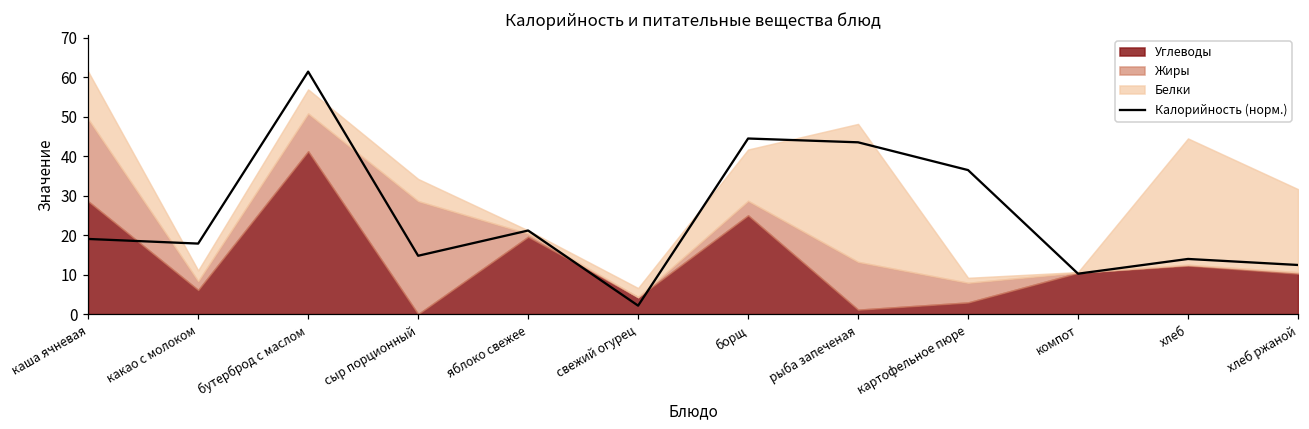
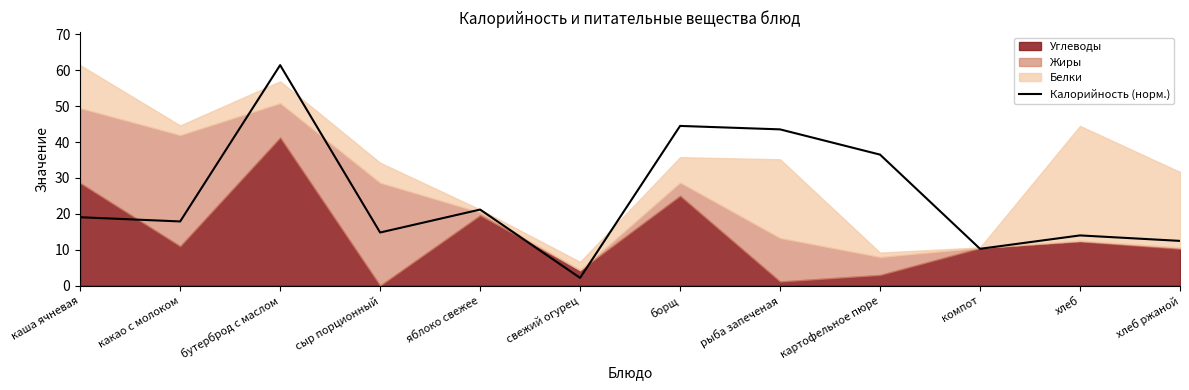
Углеводы, какао с молоком: 6 -> 11
Жиры, какао с молоком: 2 -> 31
Белки, борщ: 13 -> 7
Белки, рыба запеченая: 35 -> 22
